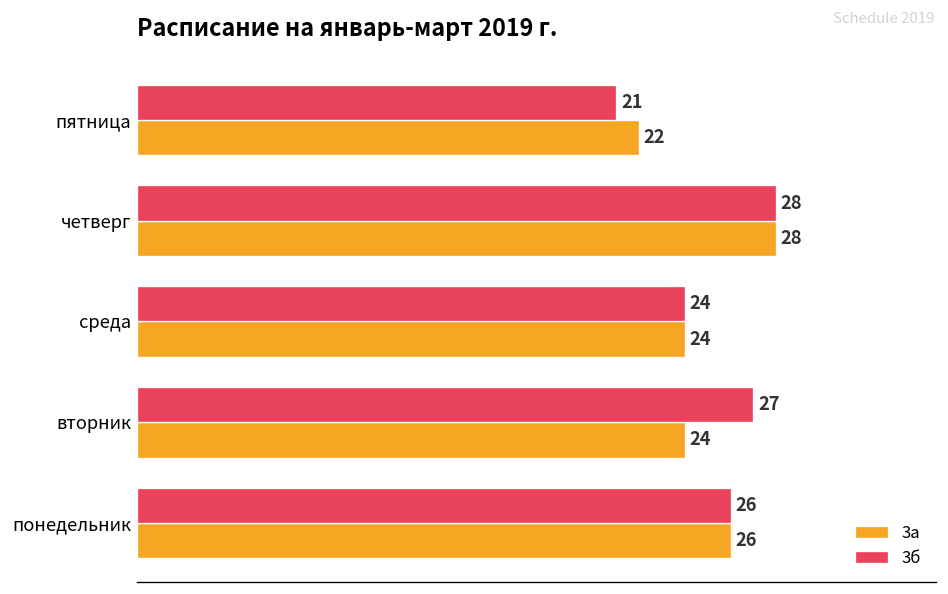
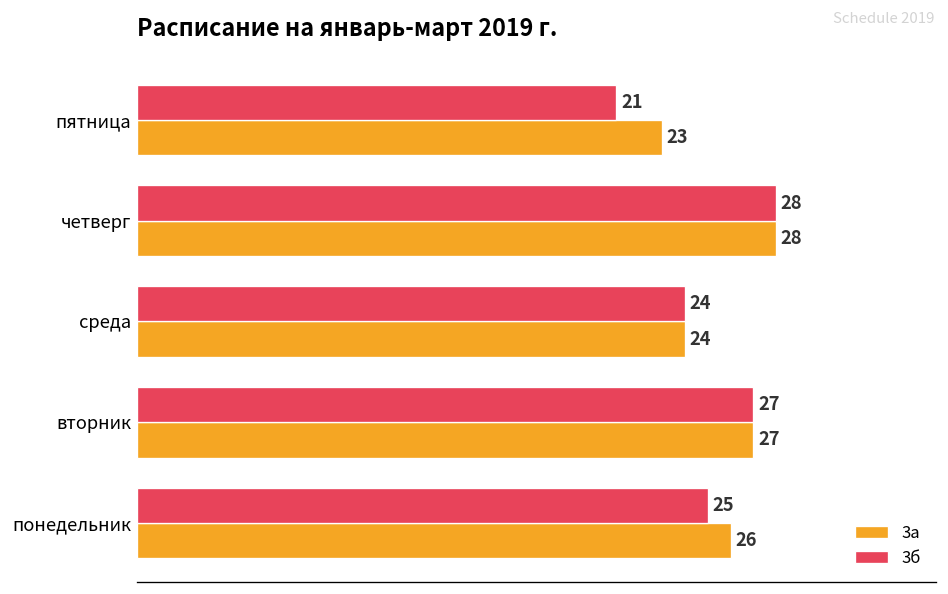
3а, пятница: 22 -> 23
3а, вторник: 24 -> 27
3б, понедельник: 26 -> 25
